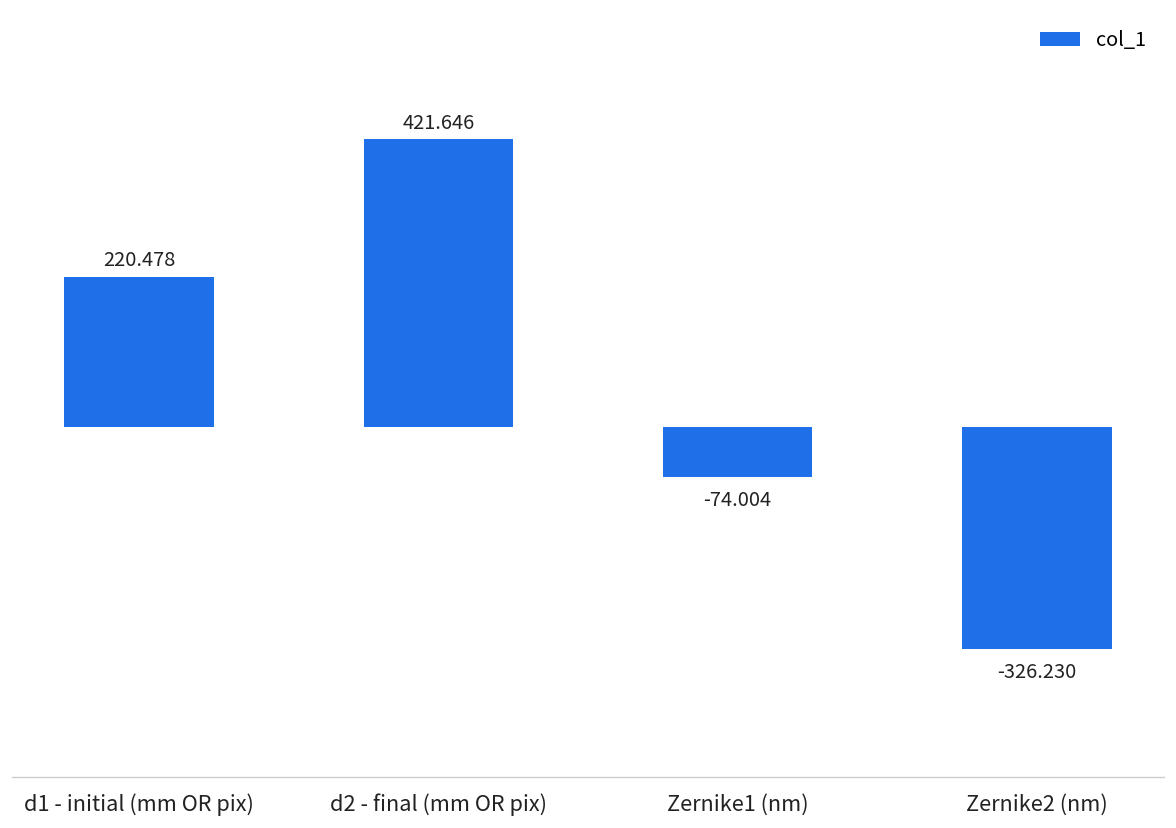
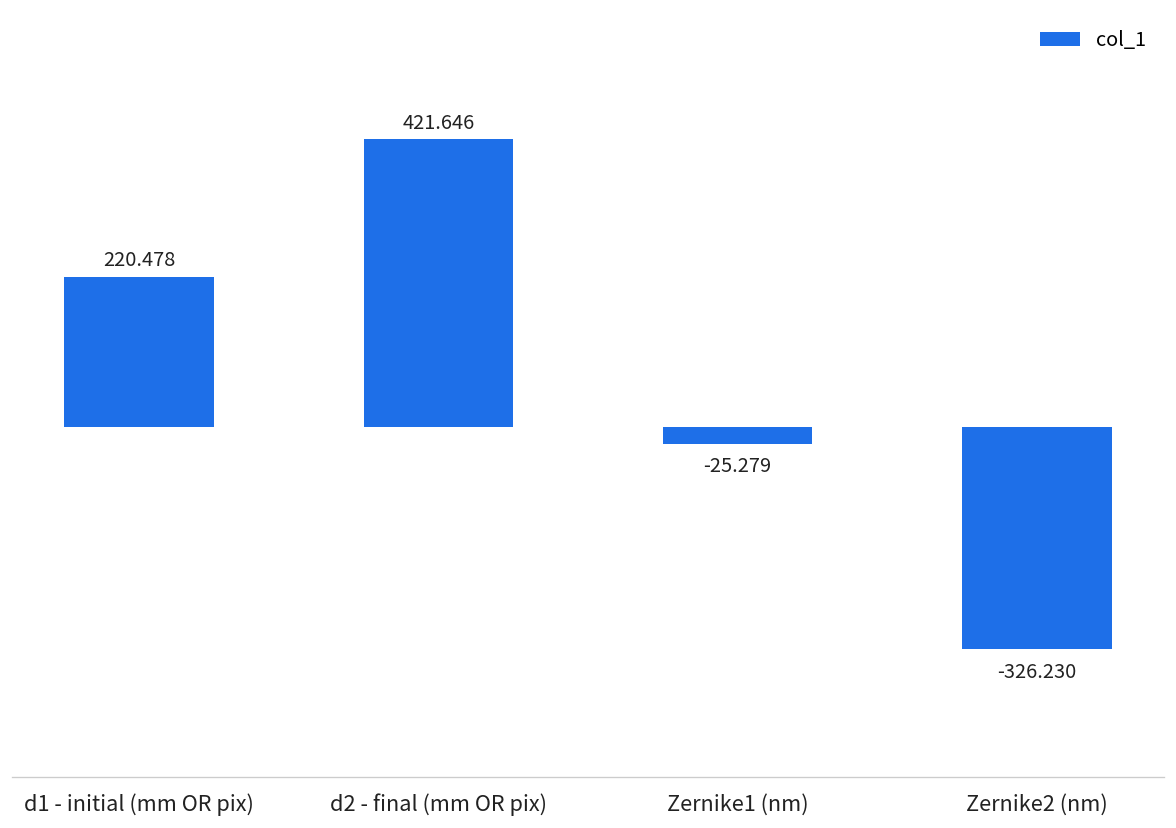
Zernike1 (nm): -74.004 -> -25.279
